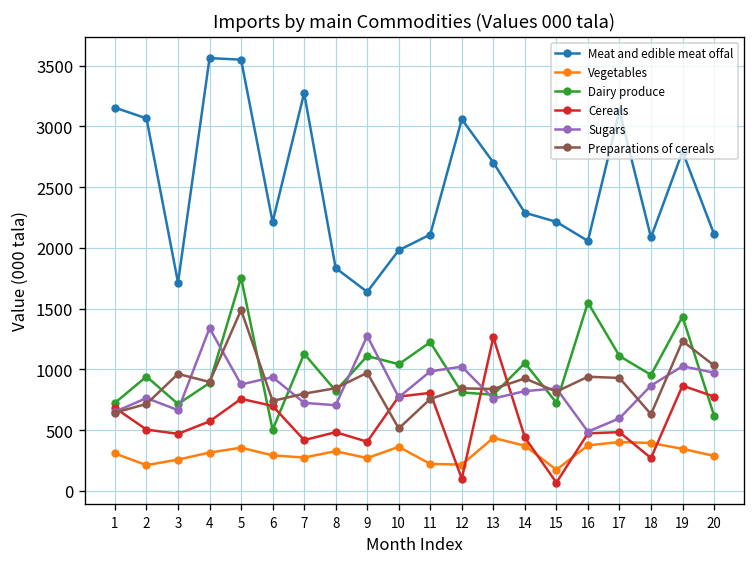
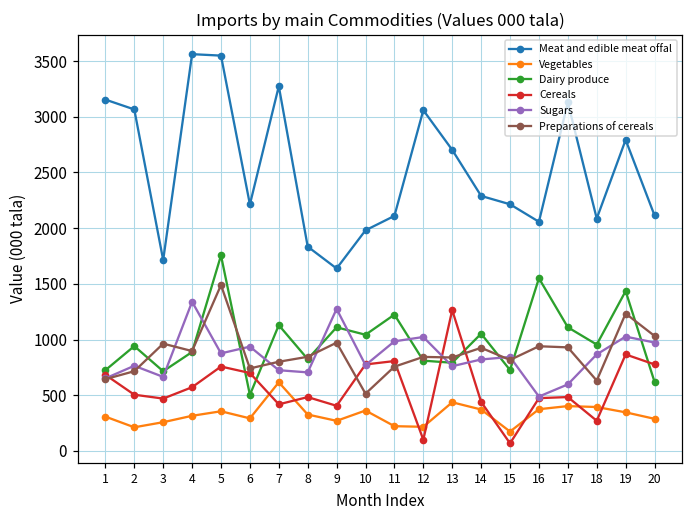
Vegetables, 7: 280 -> 620
